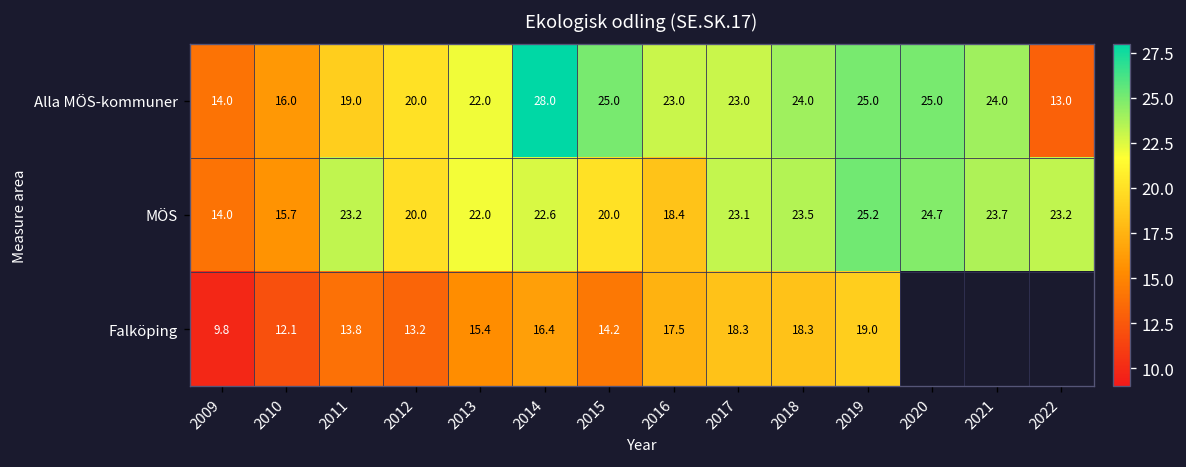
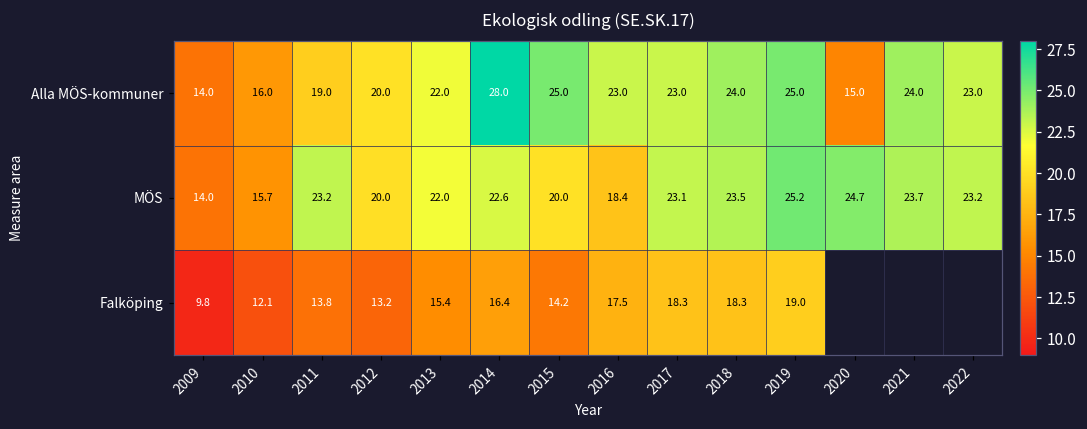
Alla MÖS-kommuner, 2020: 25.0 -> 15.0
Alla MÖS-kommuner, 2022: 13.0 -> 23.0
